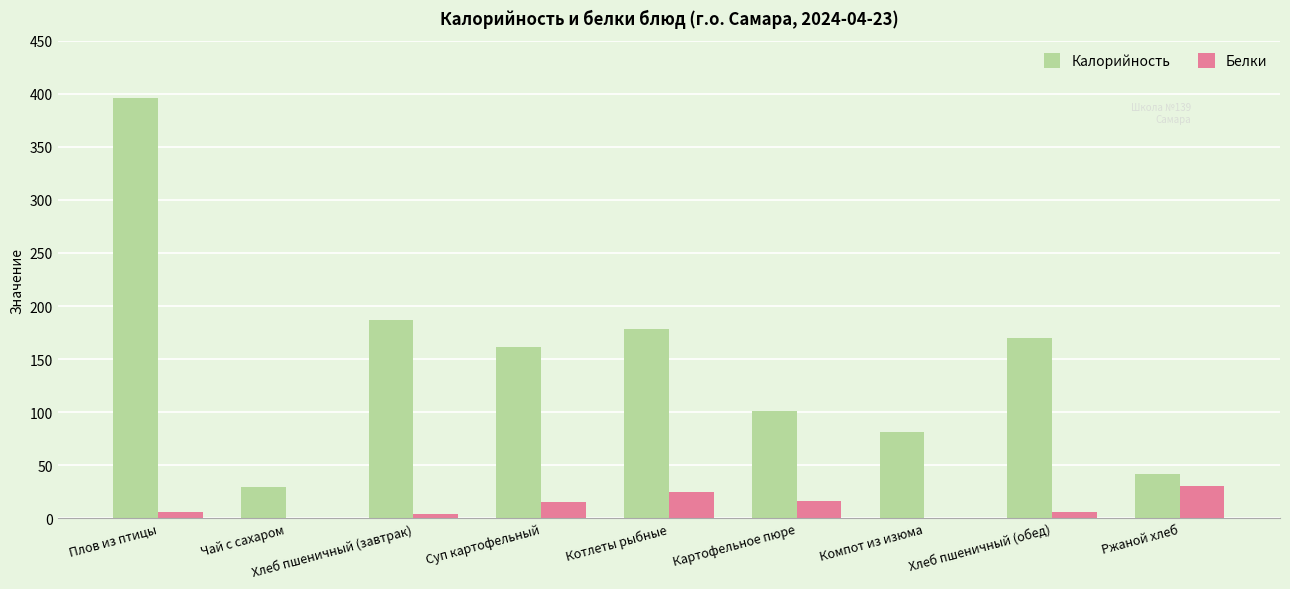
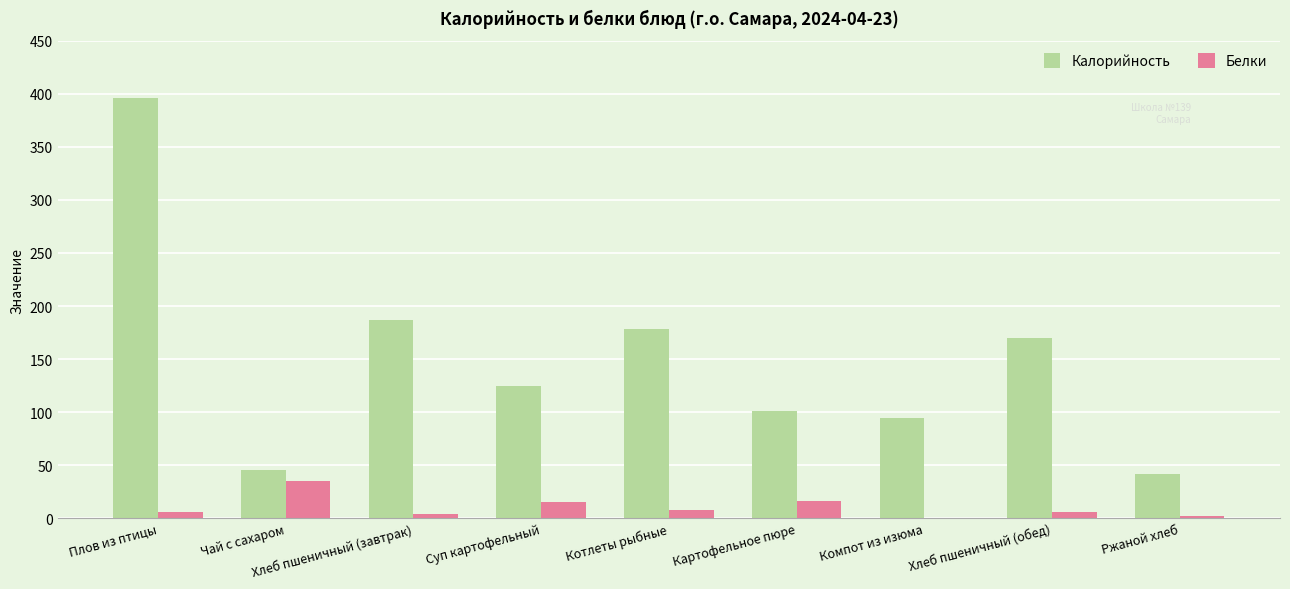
Калорийность, Чай с сахаром: 29 -> 45
Белки, Чай с сахаром: 0 -> 35
Калорийность, Суп картофельный: 161 -> 125
Белки, Котлеты рыбные: 25 -> 8
Калорийность, Компот из изюма: 81 -> 94
Белки, Ржаной хлеб: 30 -> 2
